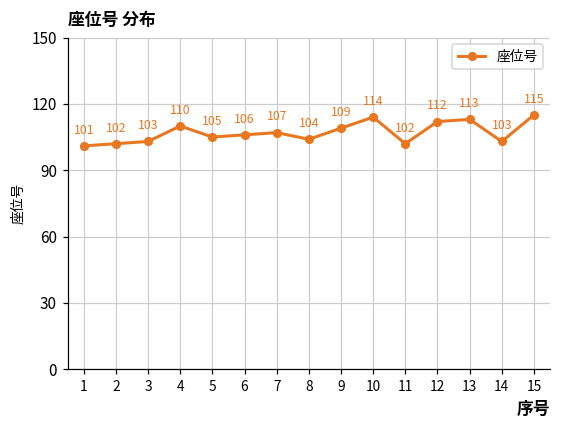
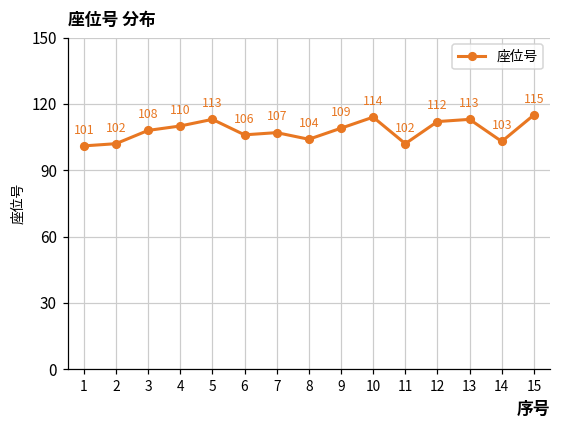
3: 103 -> 108
5: 105 -> 113
